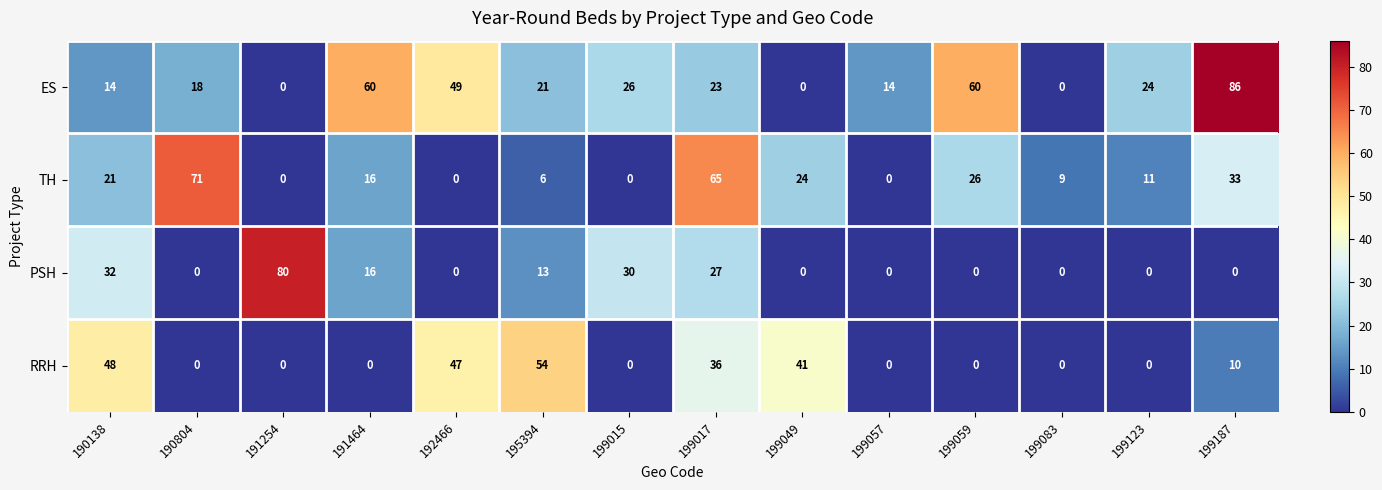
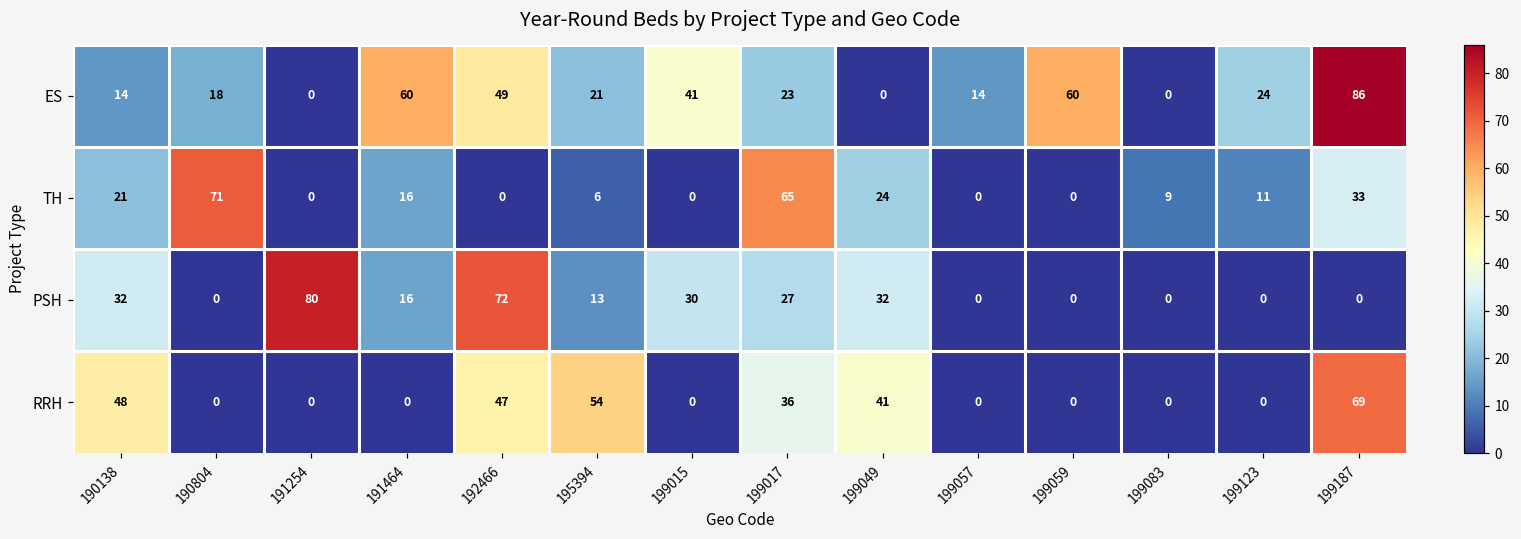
ES, 199015: 26 -> 41
TH, 199059: 26 -> 0
PSH, 192466: 0 -> 72
PSH, 199049: 0 -> 32
RRH, 199187: 10 -> 69
